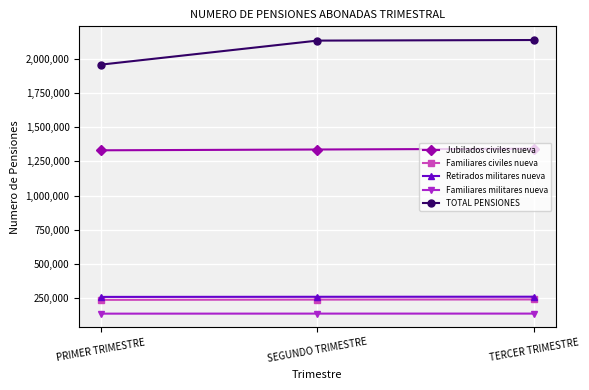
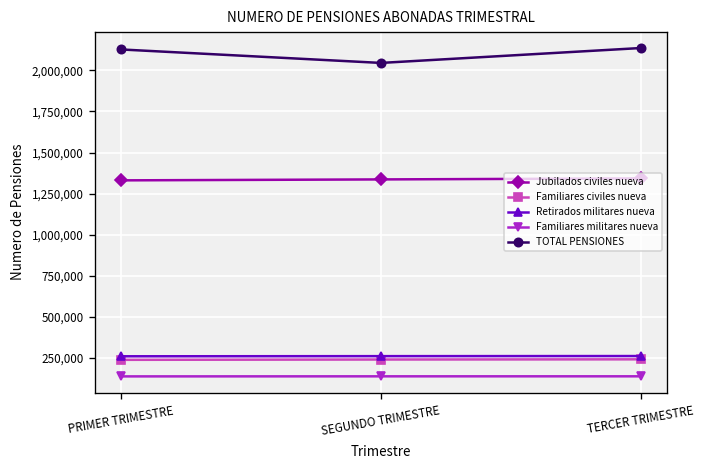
TOTAL PENSIONES, PRIMER TRIMESTRE: 1,960,000 -> 2,130,000
TOTAL PENSIONES, SEGUNDO TRIMESTRE: 2,130,000 -> 2,050,000
